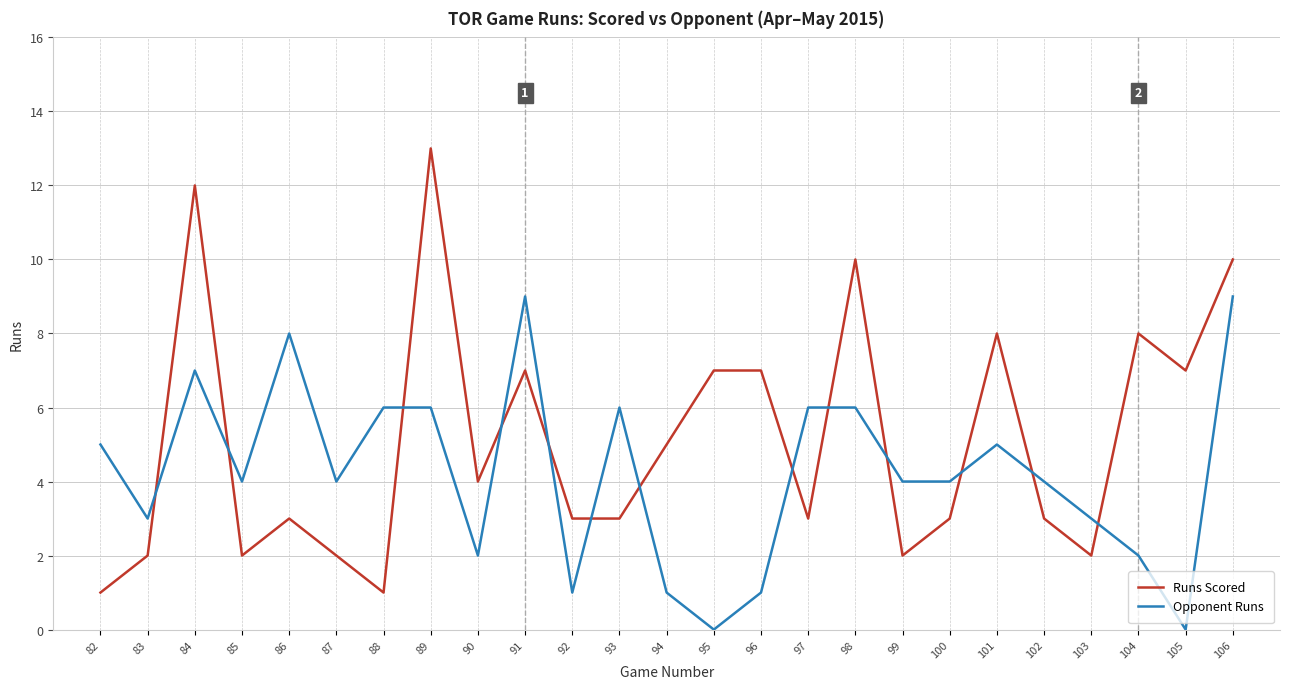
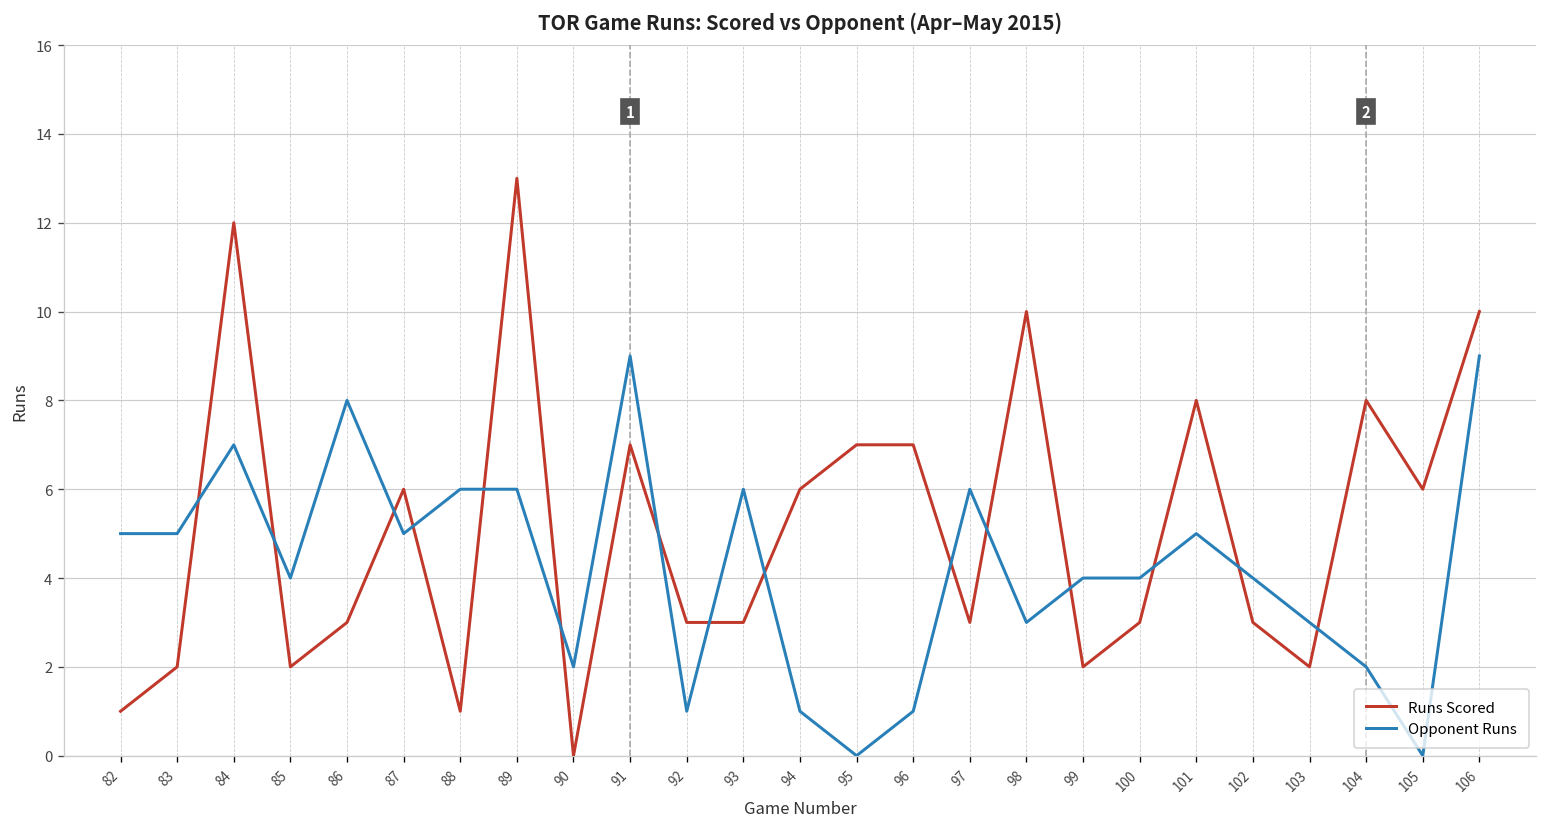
Opponent Runs, 83: 3 -> 5
Runs Scored, 87: 2 -> 6
Opponent Runs, 87: 4 -> 5
Runs Scored, 90: 4 -> 0
Runs Scored, 94: 5 -> 6
Opponent Runs, 98: 6 -> 3
Runs Scored, 105: 7 -> 6
